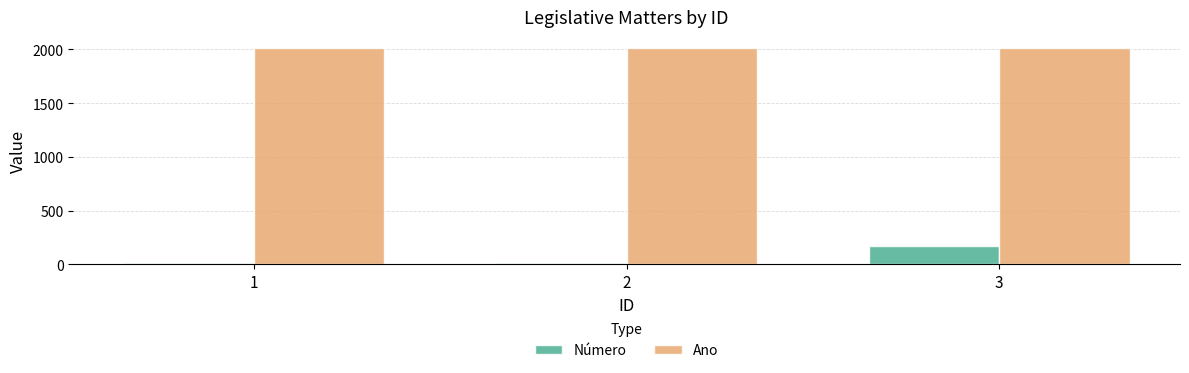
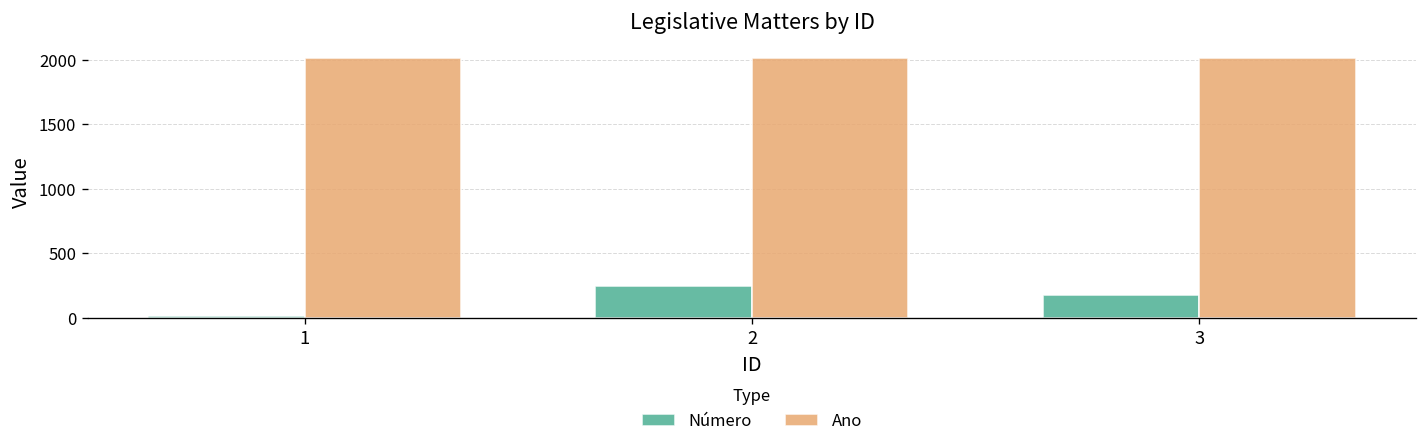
Número, 2: 20 -> 240
